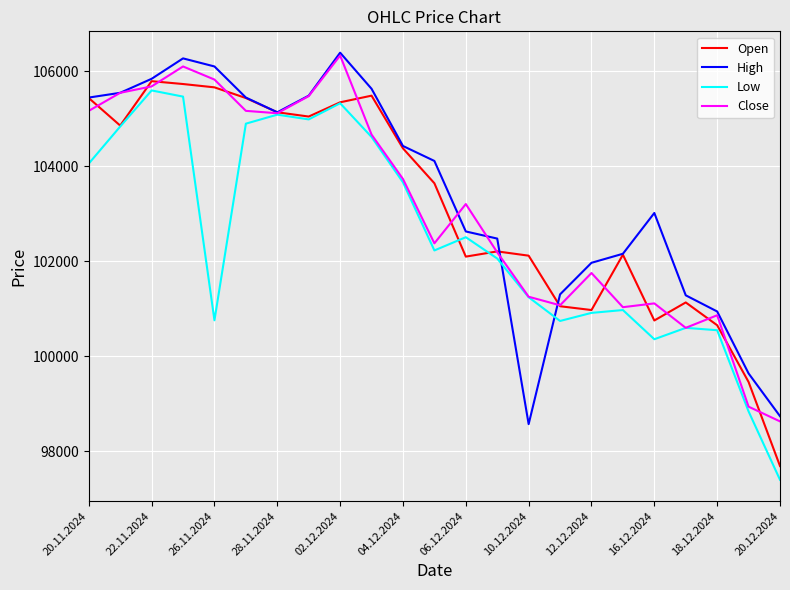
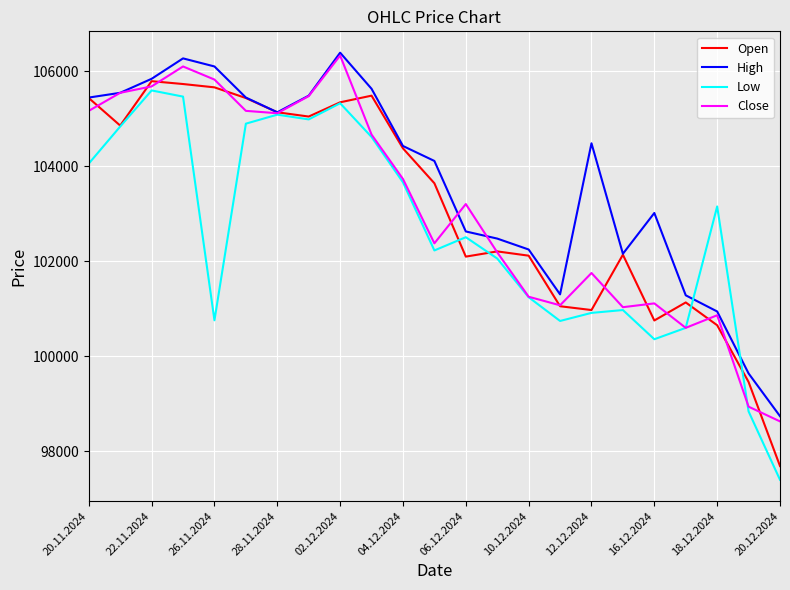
High, 10.12.2024: 98600 -> 102300
High, 12.12.2024: 102000 -> 104500
Low, 18.12.2024: 100600 -> 103200
